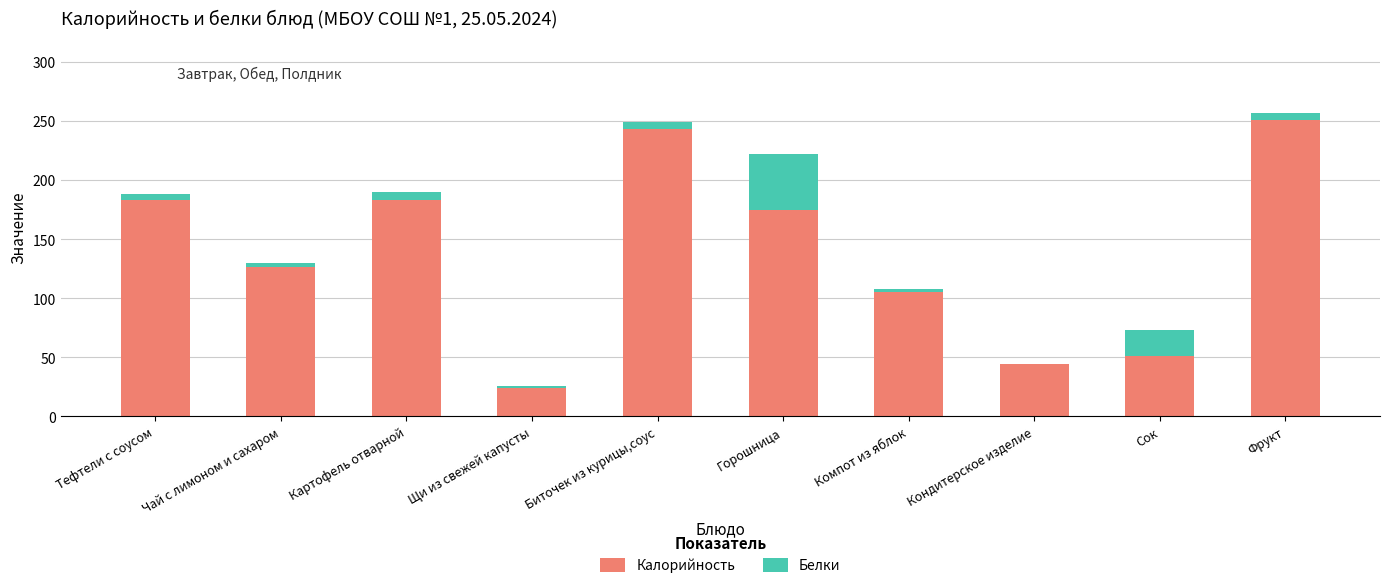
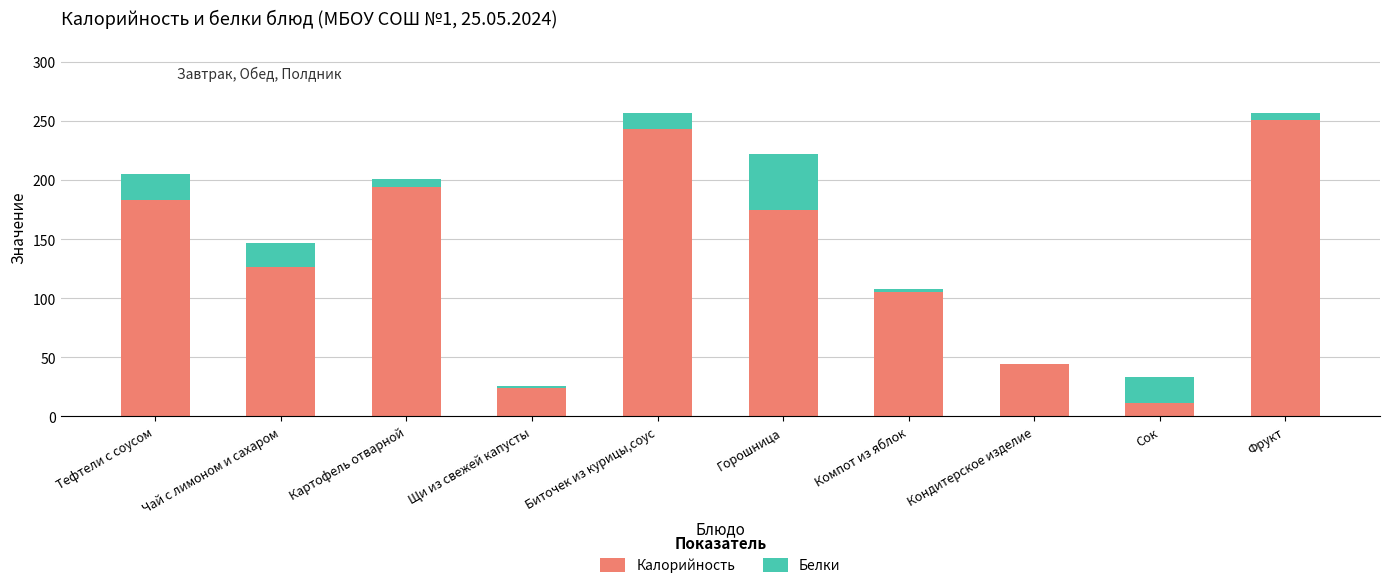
Белки, Тефтели с соусом: 5 -> 22
Белки, Чай с лимоном и сахаром: 4 -> 21
Калорийность, Картофель отварной: 183 -> 194
Белки, Биточек из курицы,соус: 6 -> 14
Калорийность, Сок: 51 -> 11
